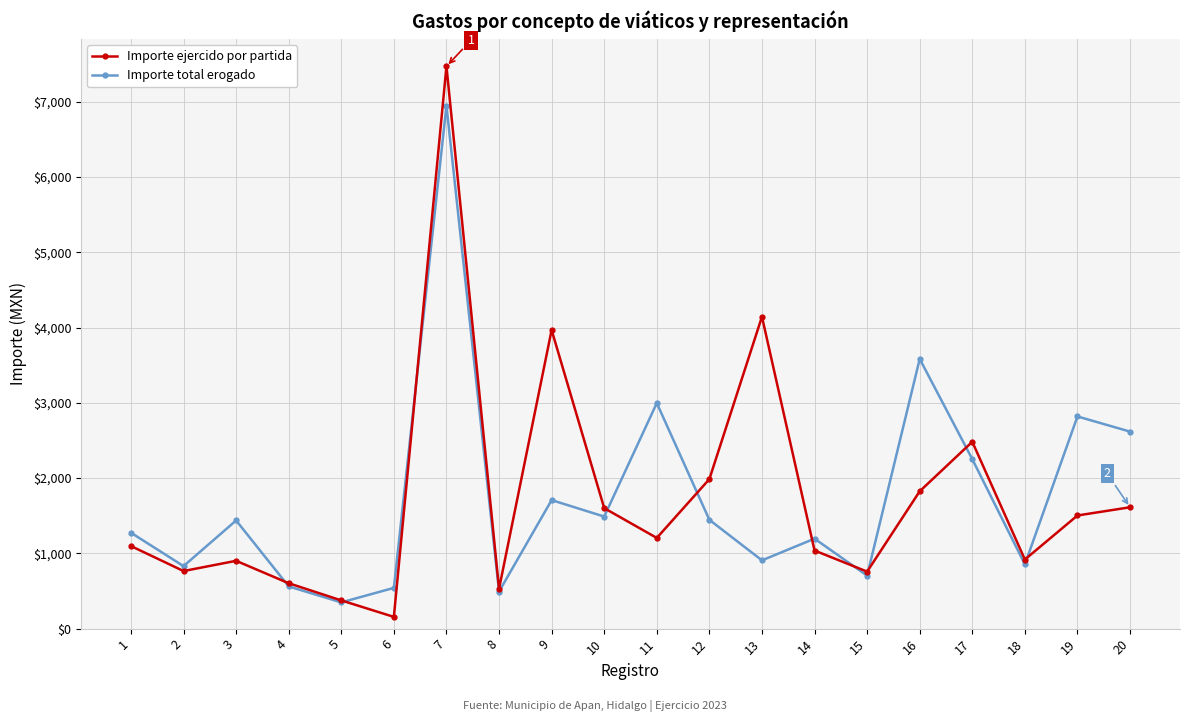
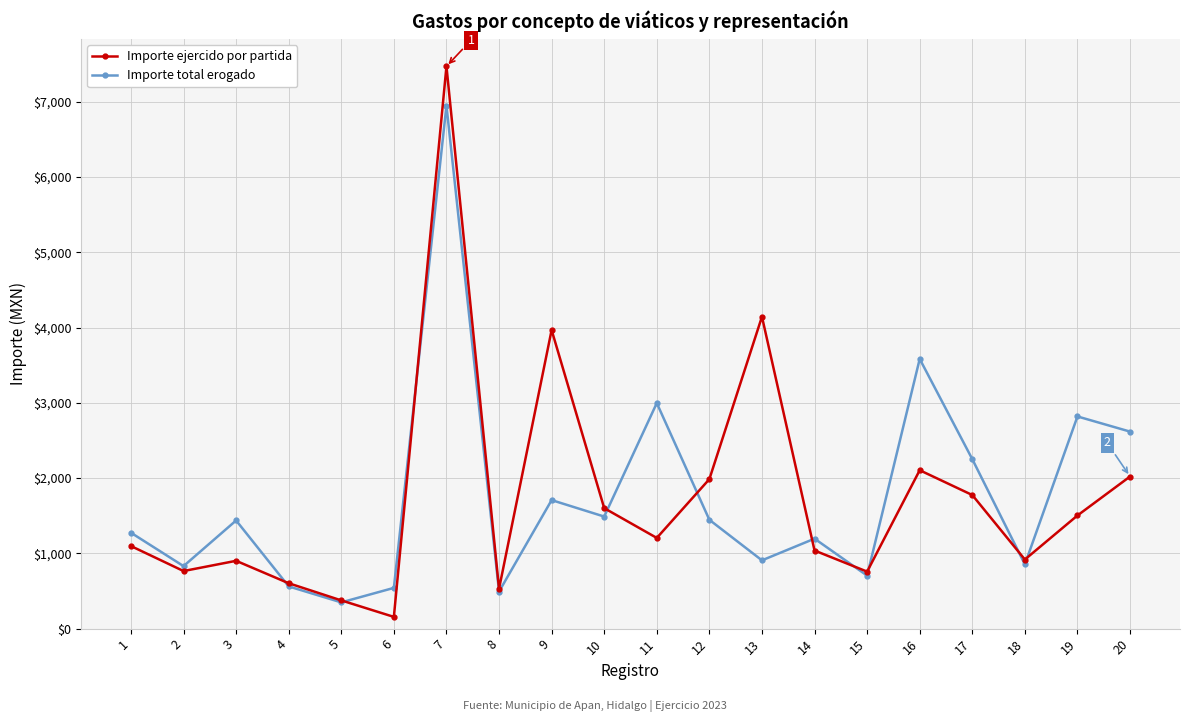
Importe ejercido por partida, 16: $1,800 -> $2,100
Importe ejercido por partida, 17: $2,500 -> $1,800
Importe ejercido por partida, 20: $1,600 -> $2,000
